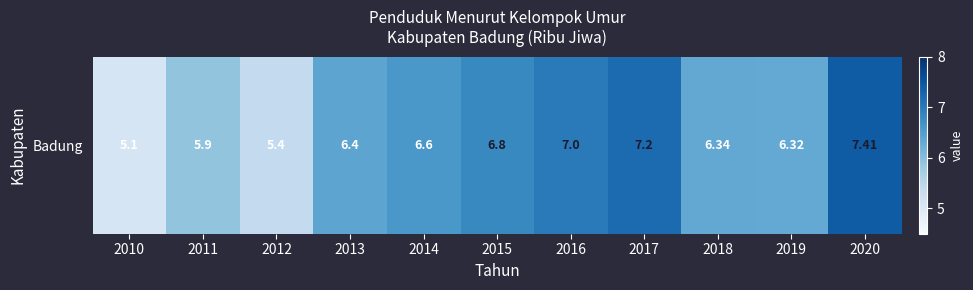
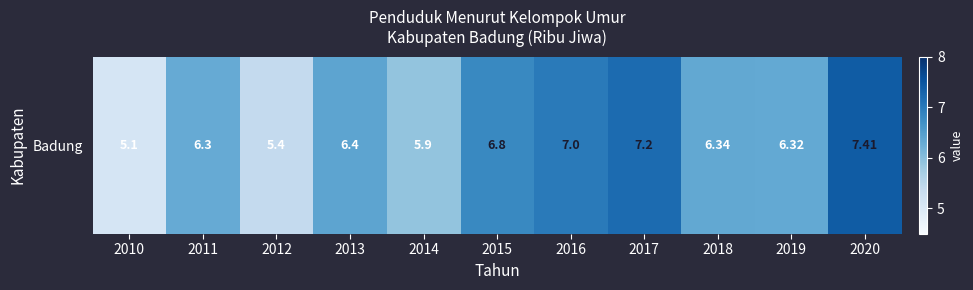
Badung, 2011: 5.9 -> 6.3
Badung, 2014: 6.6 -> 5.9
